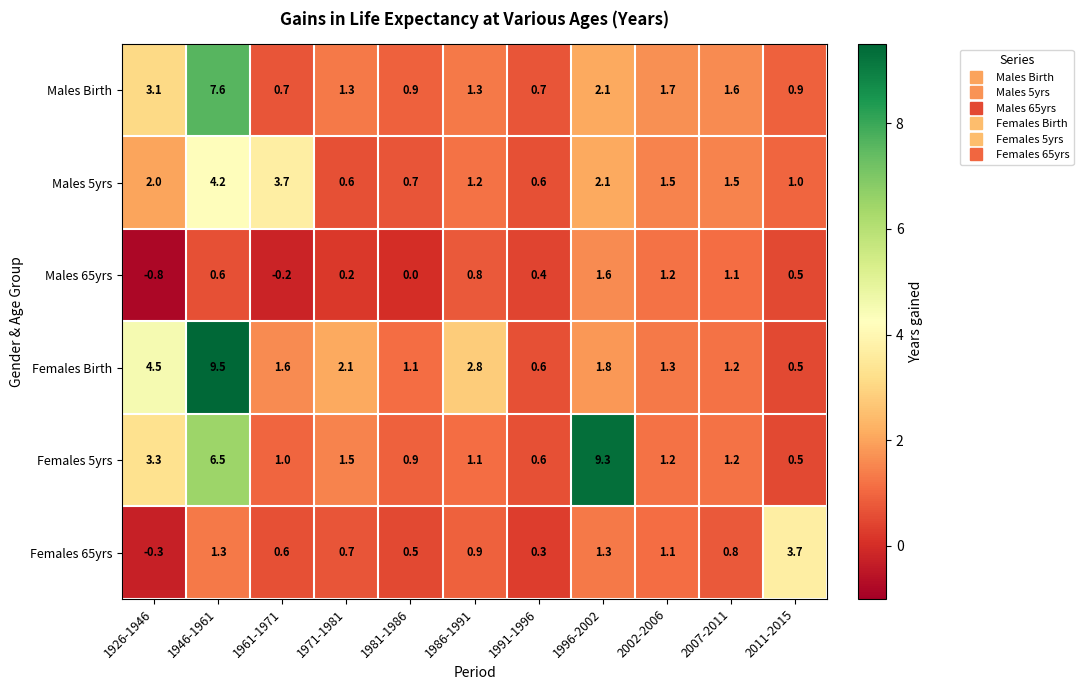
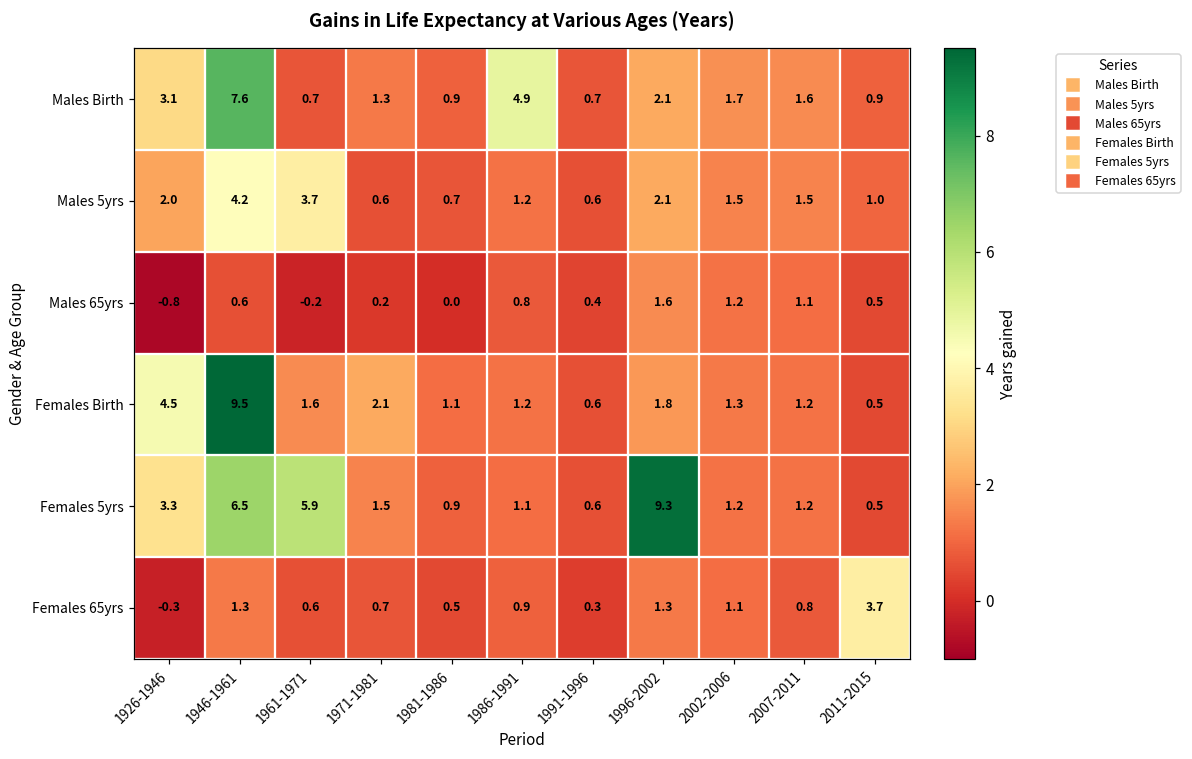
Males Birth, 1986-1991: 1.3 -> 4.9
Females Birth, 1986-1991: 2.8 -> 1.2
Females 5yrs, 1961-1971: 1.0 -> 5.9
